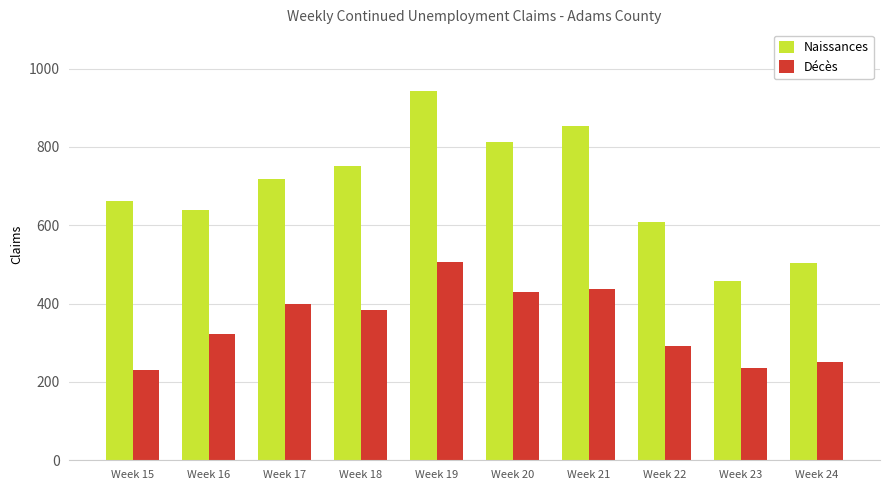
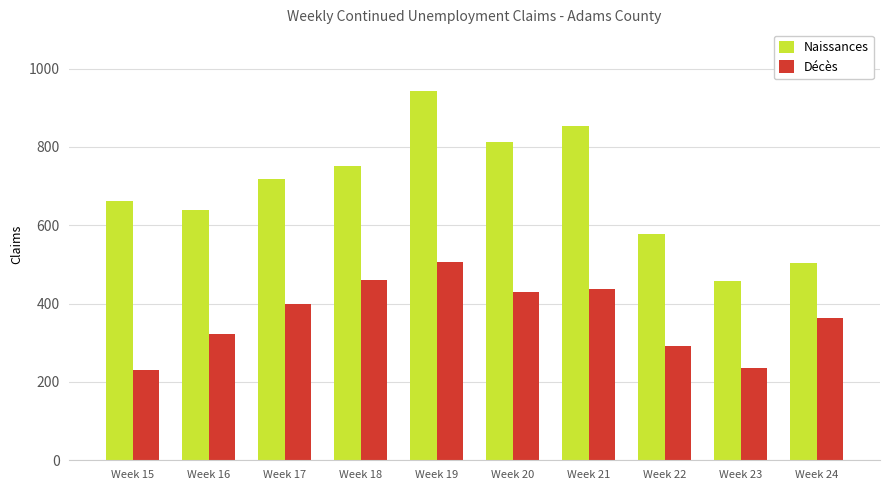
Décès, Week 18: 380 -> 460
Naissances, Week 22: 610 -> 580
Décès, Week 24: 250 -> 360
